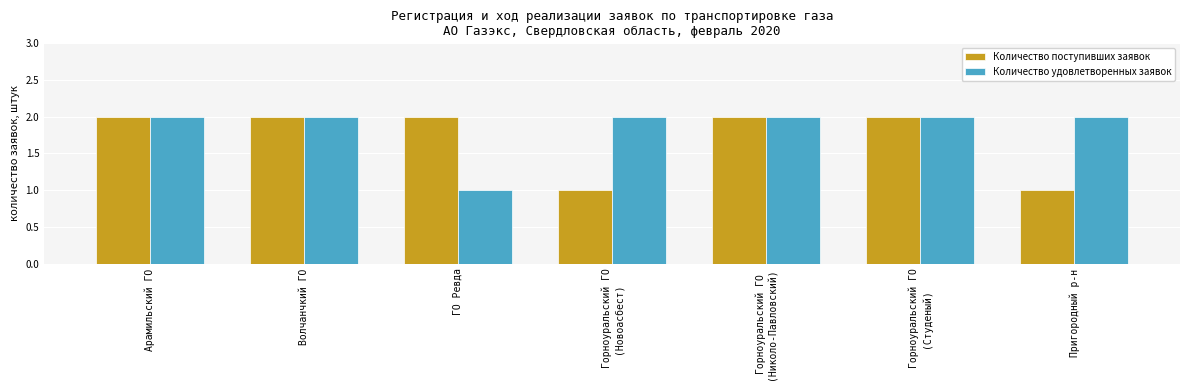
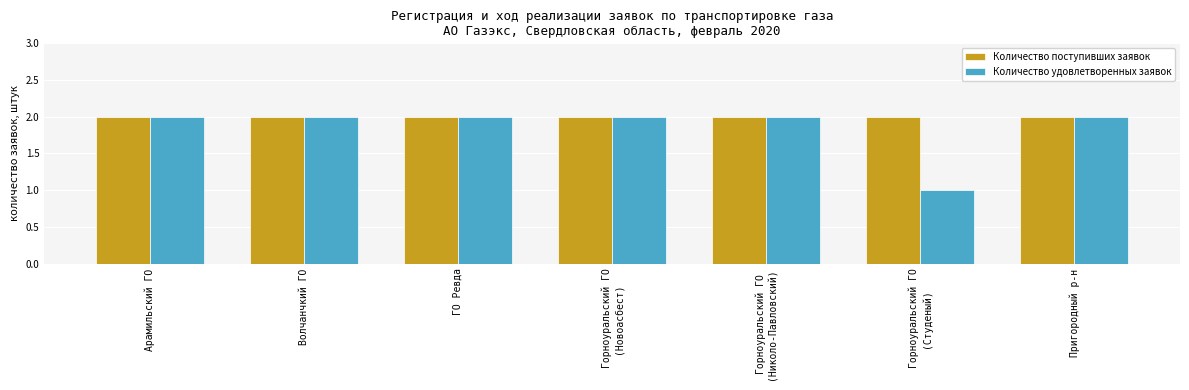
Количество удовлетворенных заявок, ГО Ревда: 1 -> 2
Количество поступивших заявок, Горноуральский ГО (Новоасбест): 1 -> 2
Количество удовлетворенных заявок, Горноуральский ГО (Студеный): 2 -> 1
Количество поступивших заявок, Пригородный р-н: 1 -> 2
